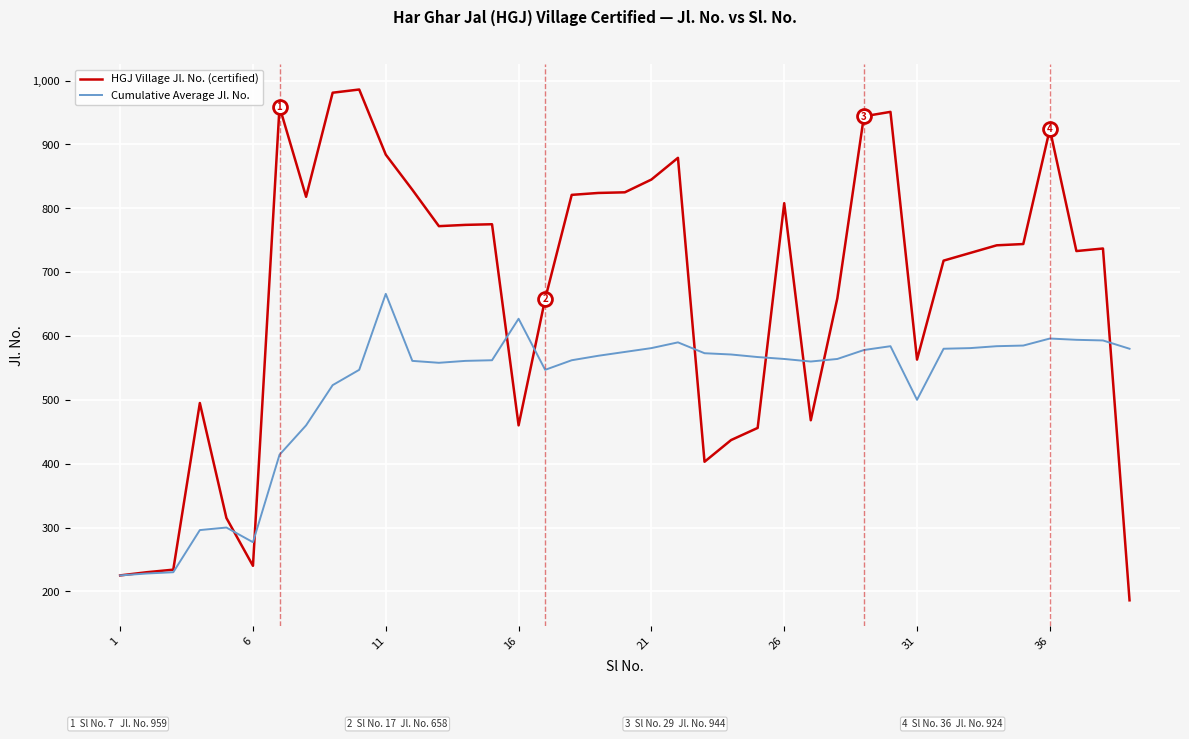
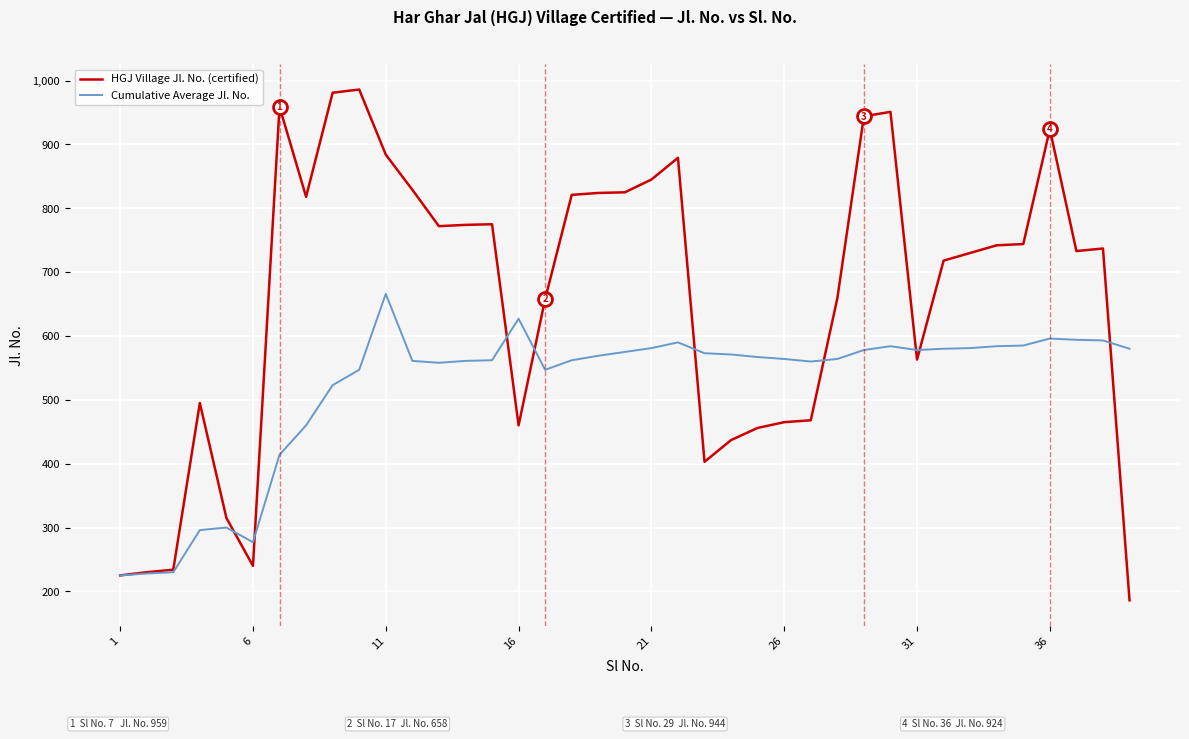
HGJ Village Jl. No. (certified), 26: 810 -> 470
Cumulative Average Jl. No., 31: 500 -> 580
